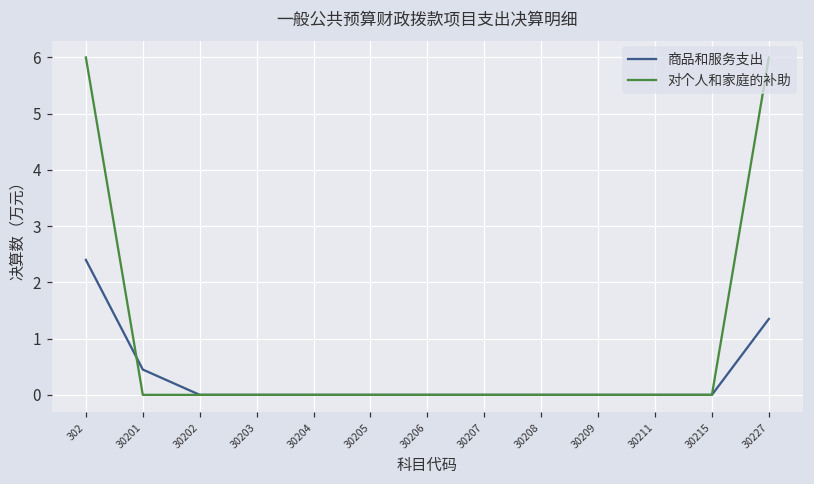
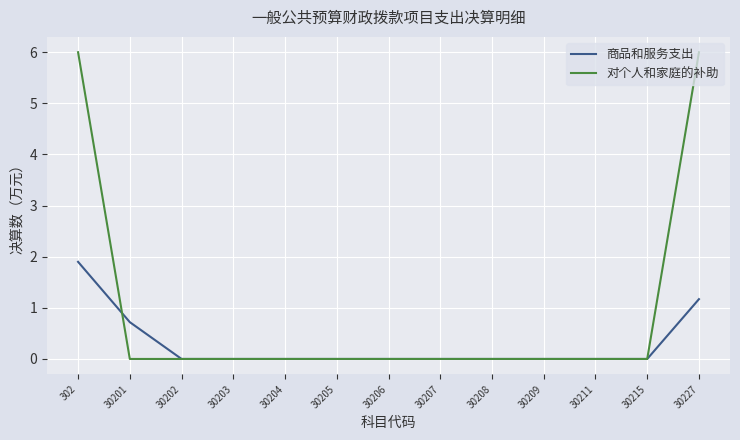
商品和服务支出, 302: 2.4 -> 1.9
商品和服务支出, 30201: 0.5 -> 0.7
商品和服务支出, 30227: 1.4 -> 1.2
